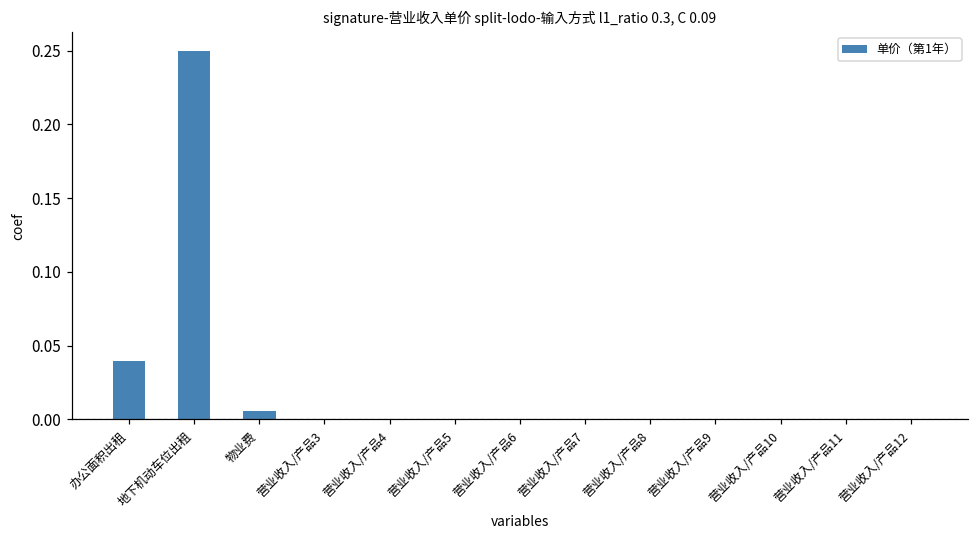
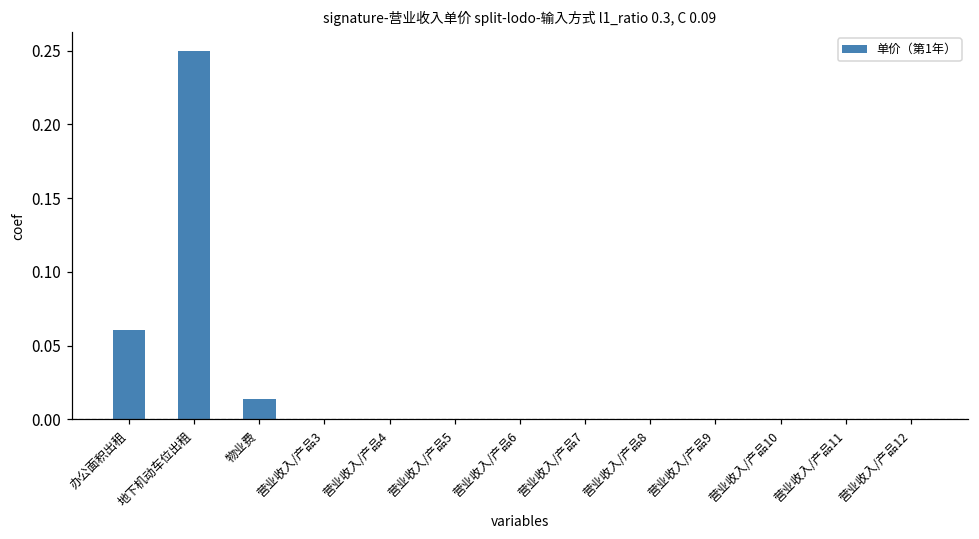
办公面积出租: 0.039 -> 0.061
物业费: 0.006 -> 0.014
